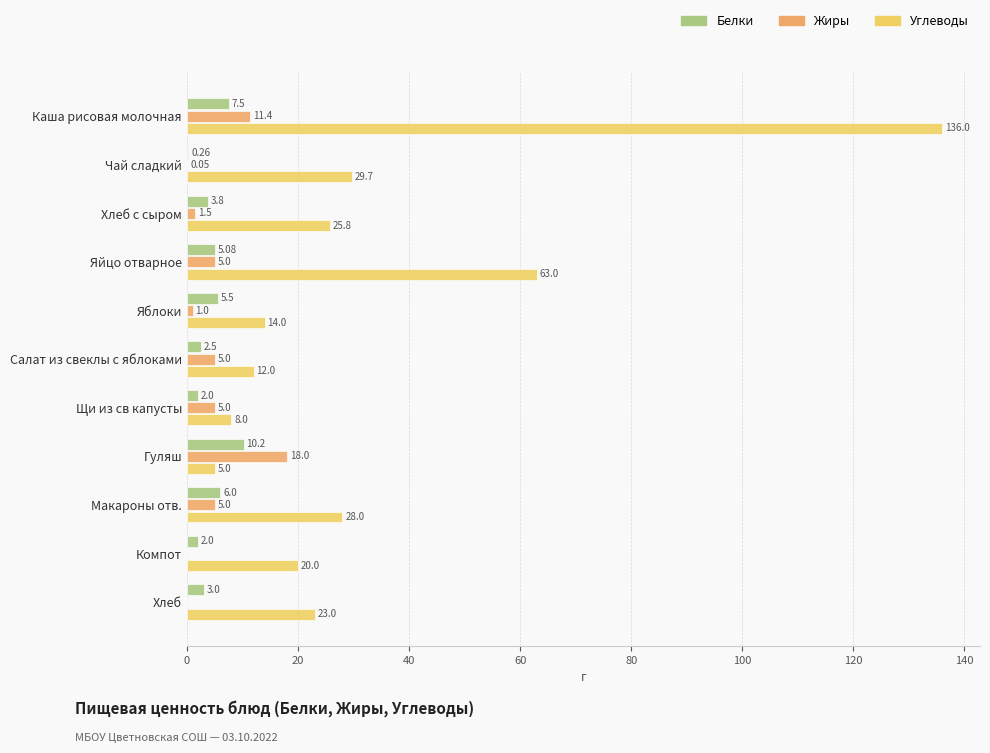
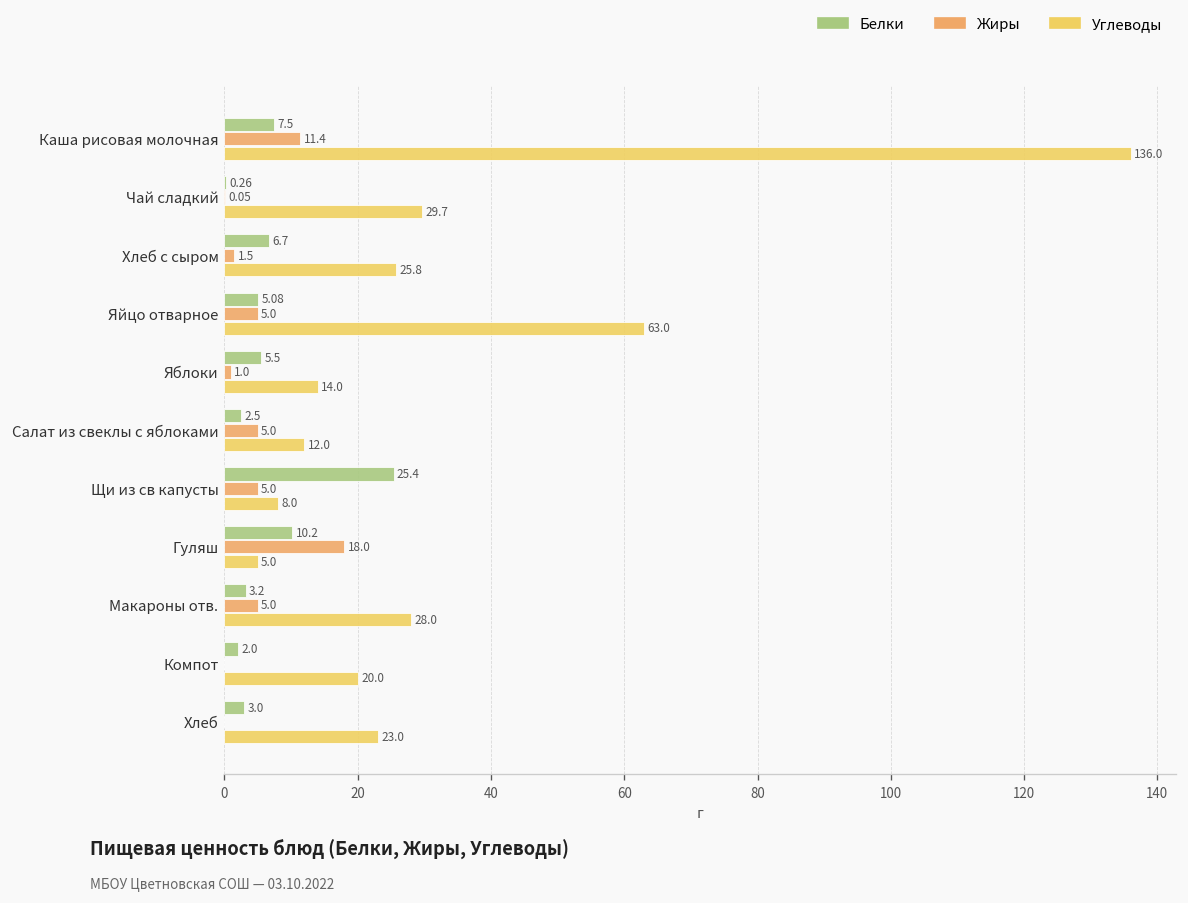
Белки, Хлеб с сыром: 3.8 -> 6.7
Белки, Щи из св капусты: 2.0 -> 25.4
Белки, Макароны отв.: 6.0 -> 3.2
